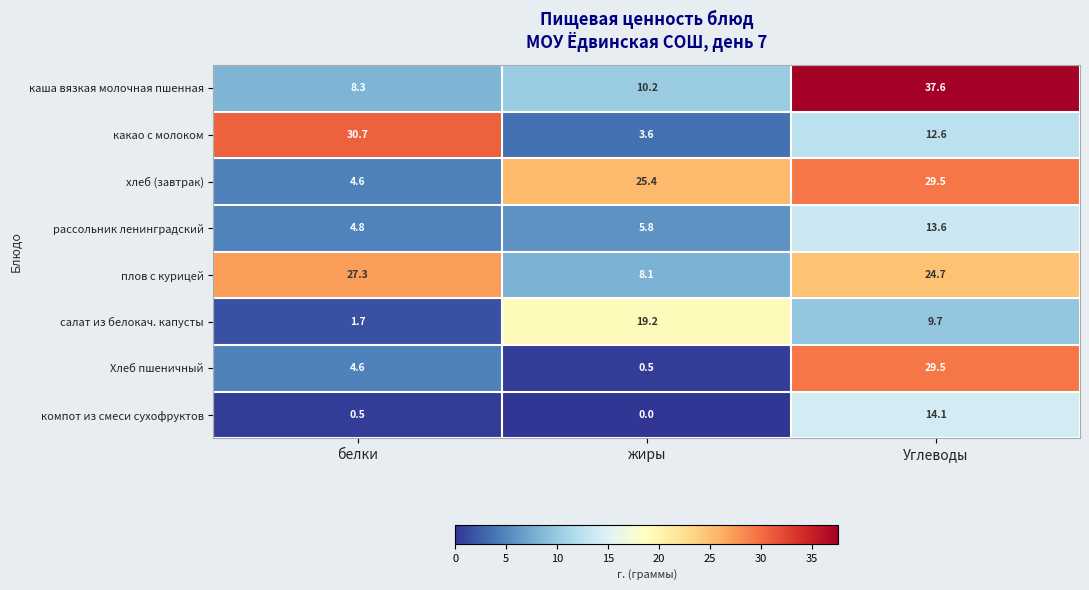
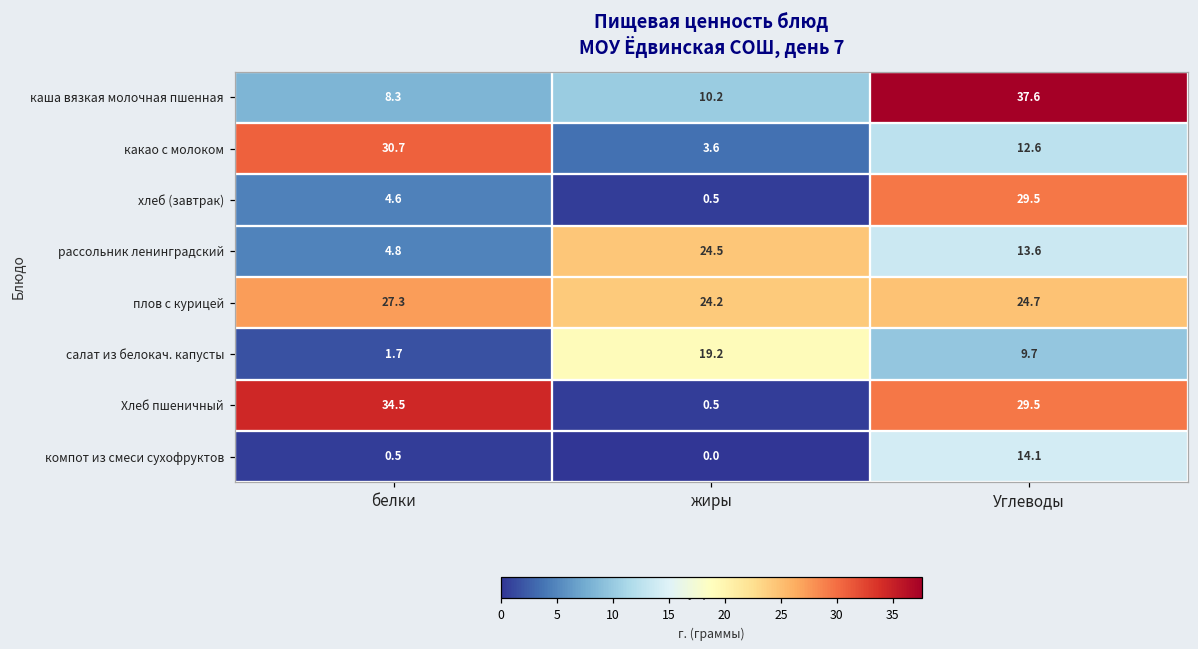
хлеб (завтрак), жиры: 25.4 -> 0.5
рассольник ленинградский, жиры: 5.8 -> 24.5
плов с курицей, жиры: 8.1 -> 24.2
Хлеб пшеничный, белки: 4.6 -> 34.5
